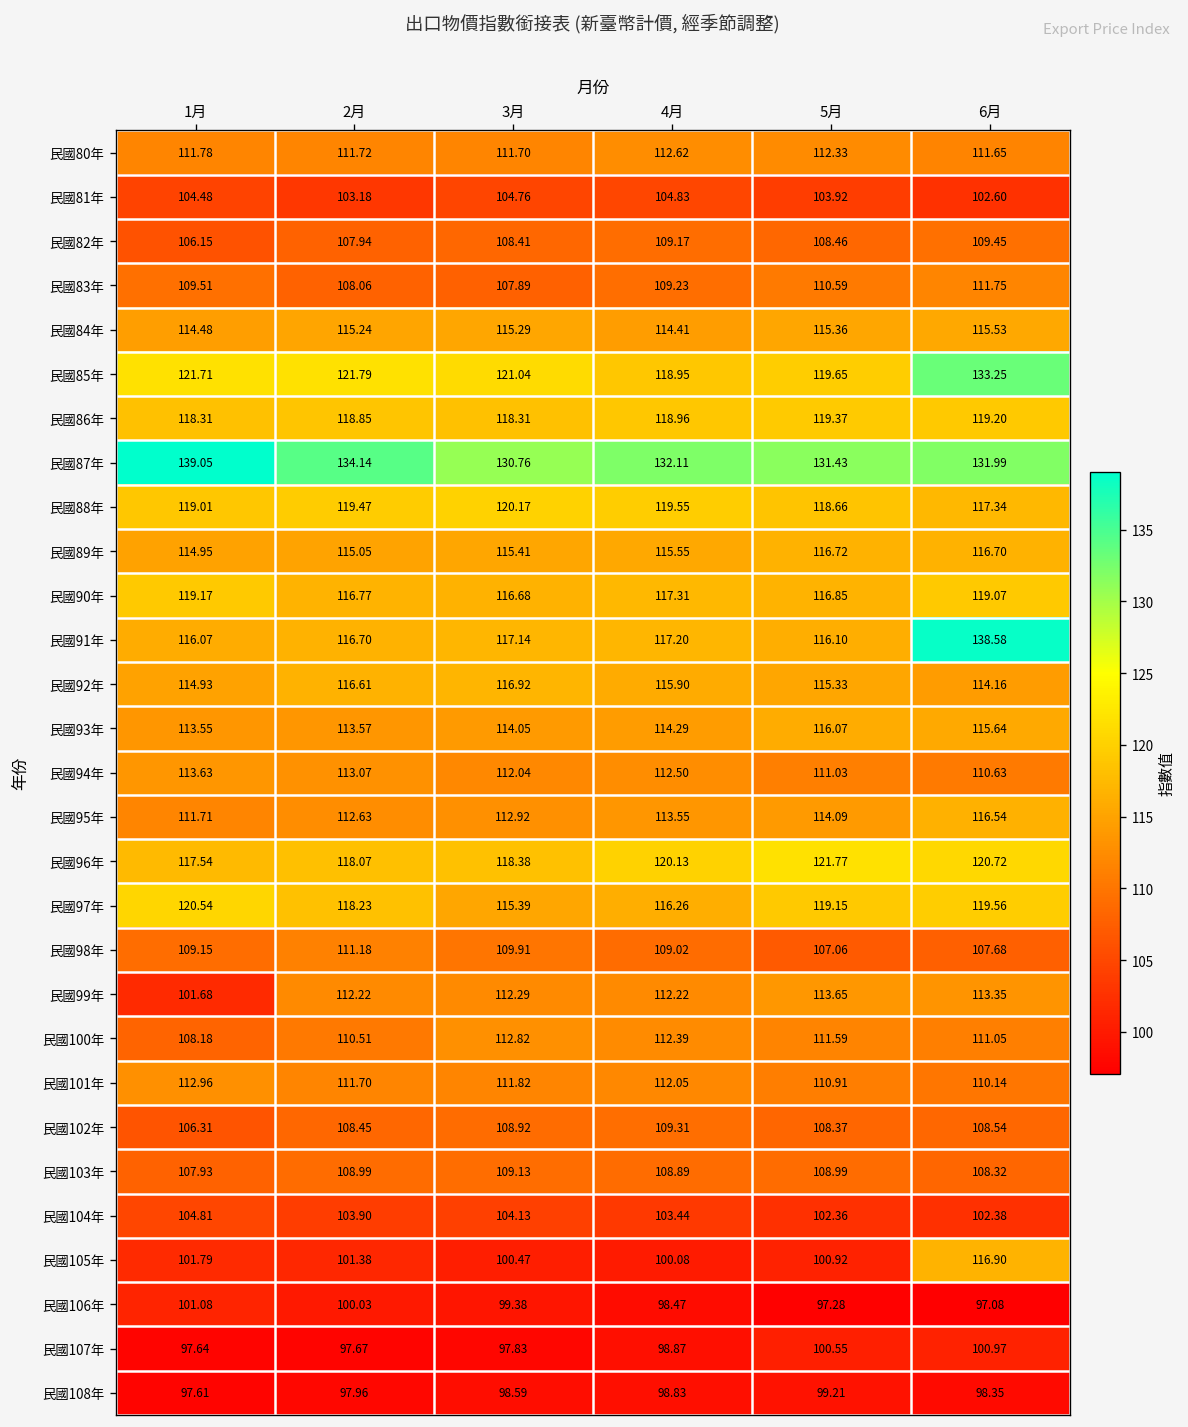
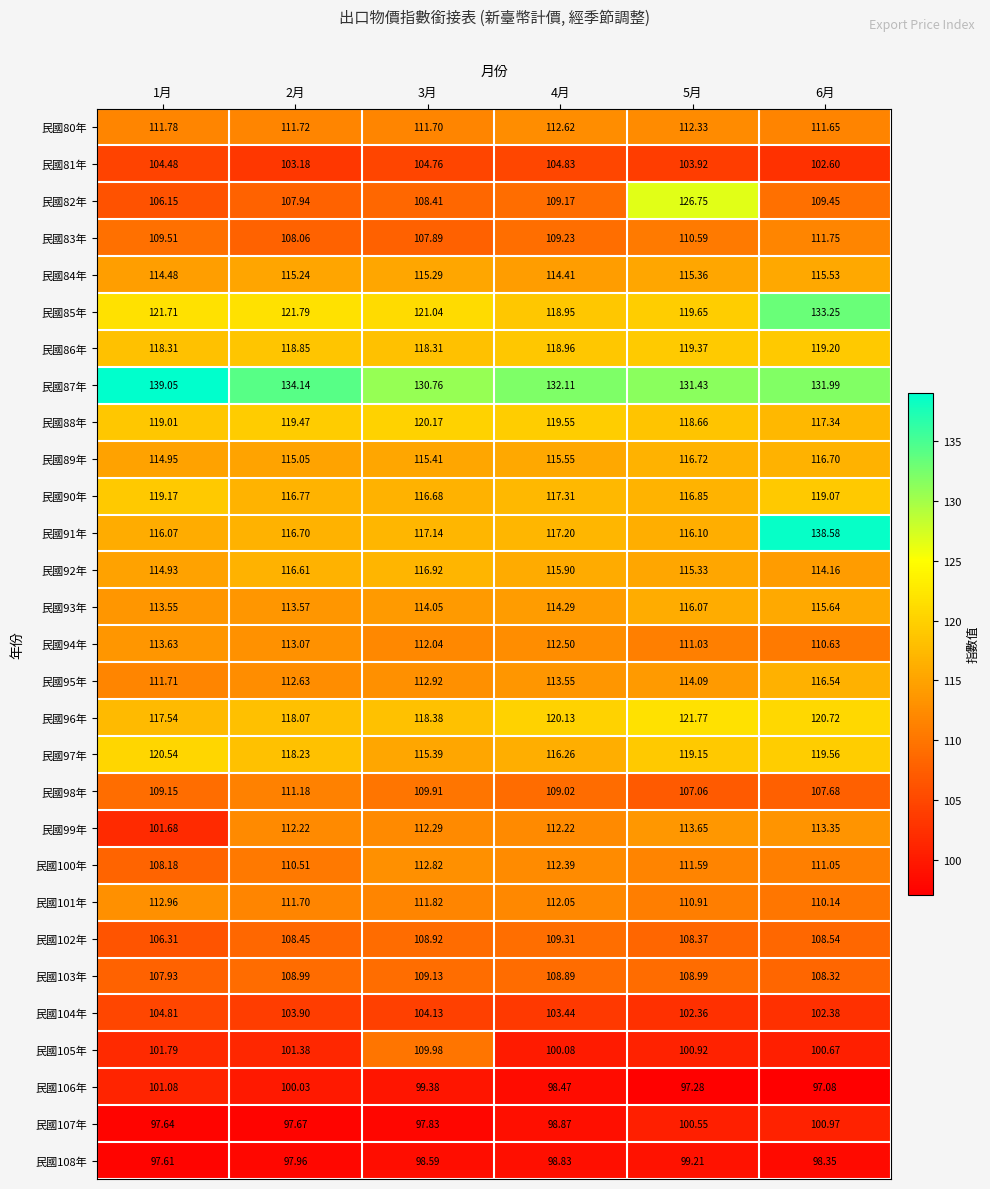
民國82年, 5月: 108.46 -> 126.75
民國105年, 3月: 100.47 -> 109.98
民國105年, 6月: 116.90 -> 100.67
